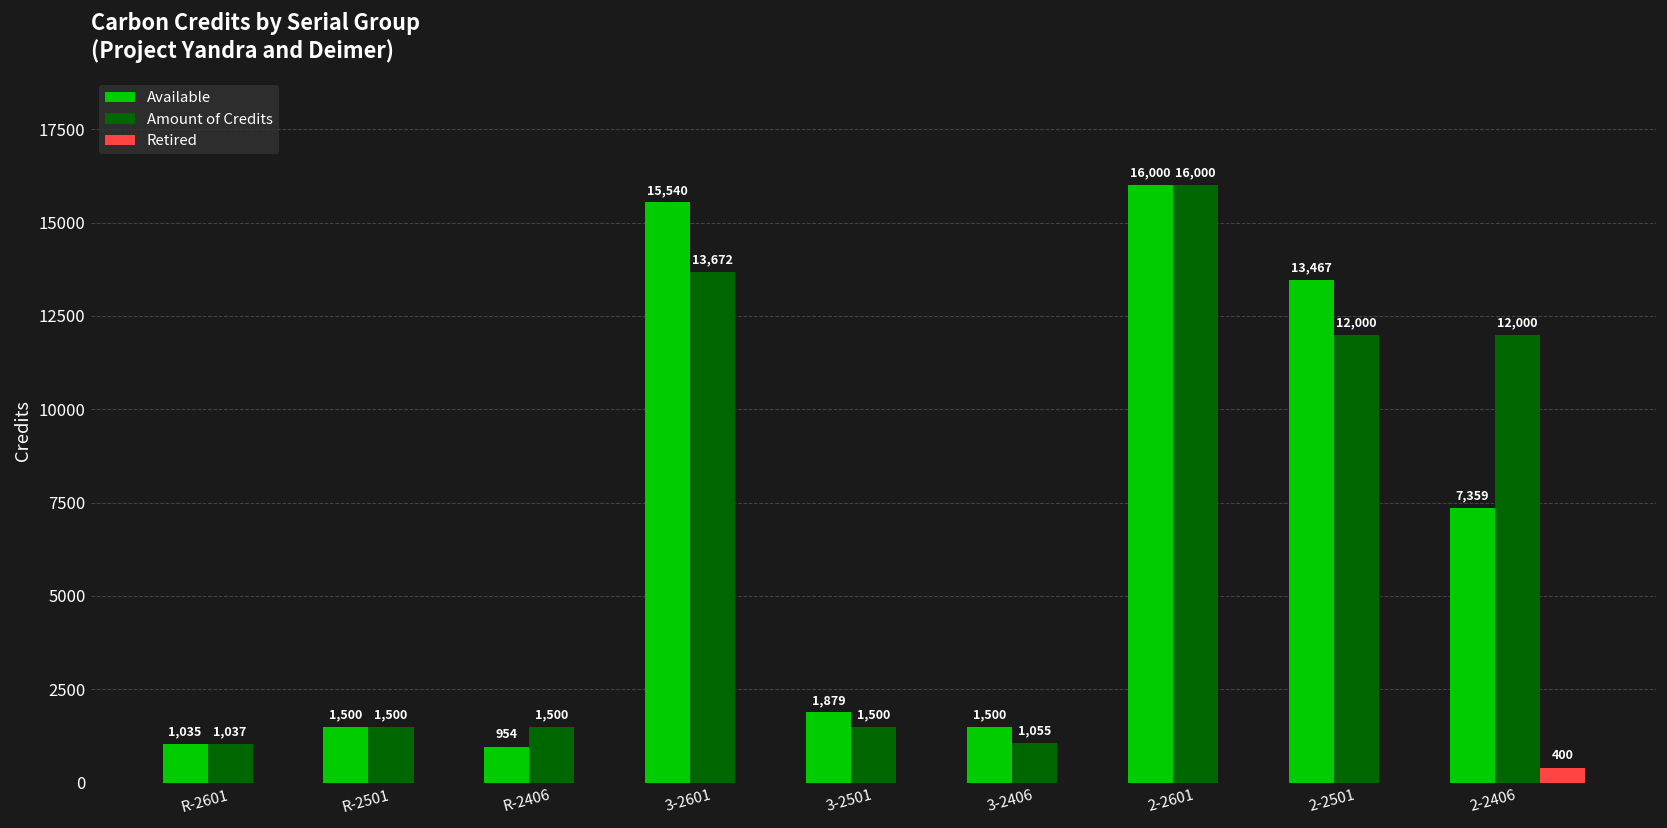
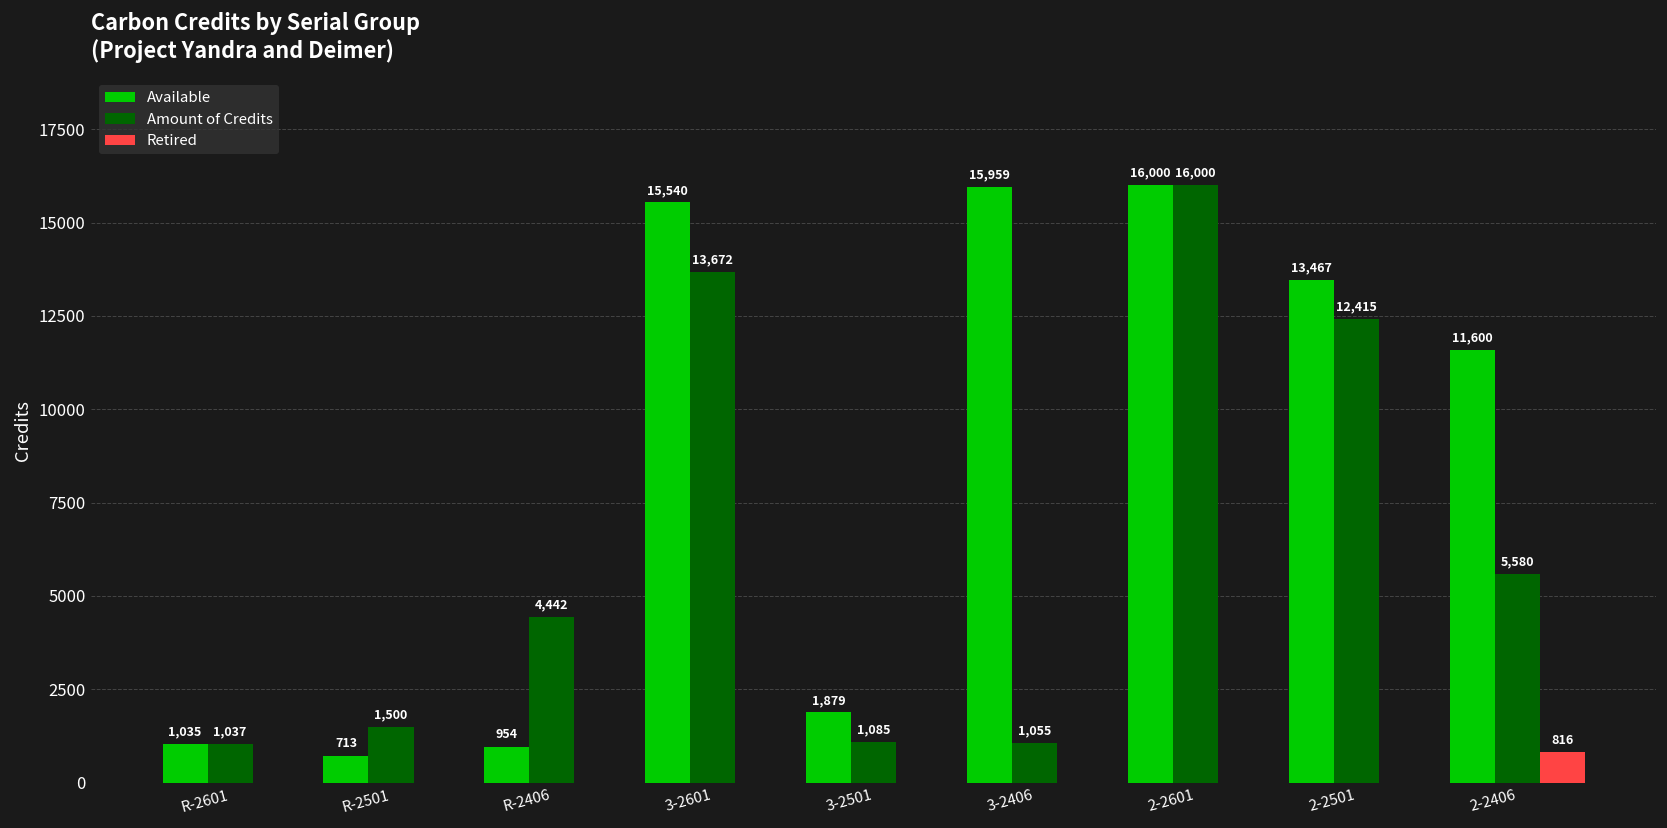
Available, R-2501: 1,500 -> 713
Amount of Credits, R-2406: 1,500 -> 4,442
Amount of Credits, 3-2501: 1,500 -> 1,085
Available, 3-2406: 1,500 -> 15,959
Amount of Credits, 2-2501: 12,000 -> 12,415
Available, 2-2406: 7,359 -> 11,600
Amount of Credits, 2-2406: 12,000 -> 5,580
Retired, 2-2406: 400 -> 816
